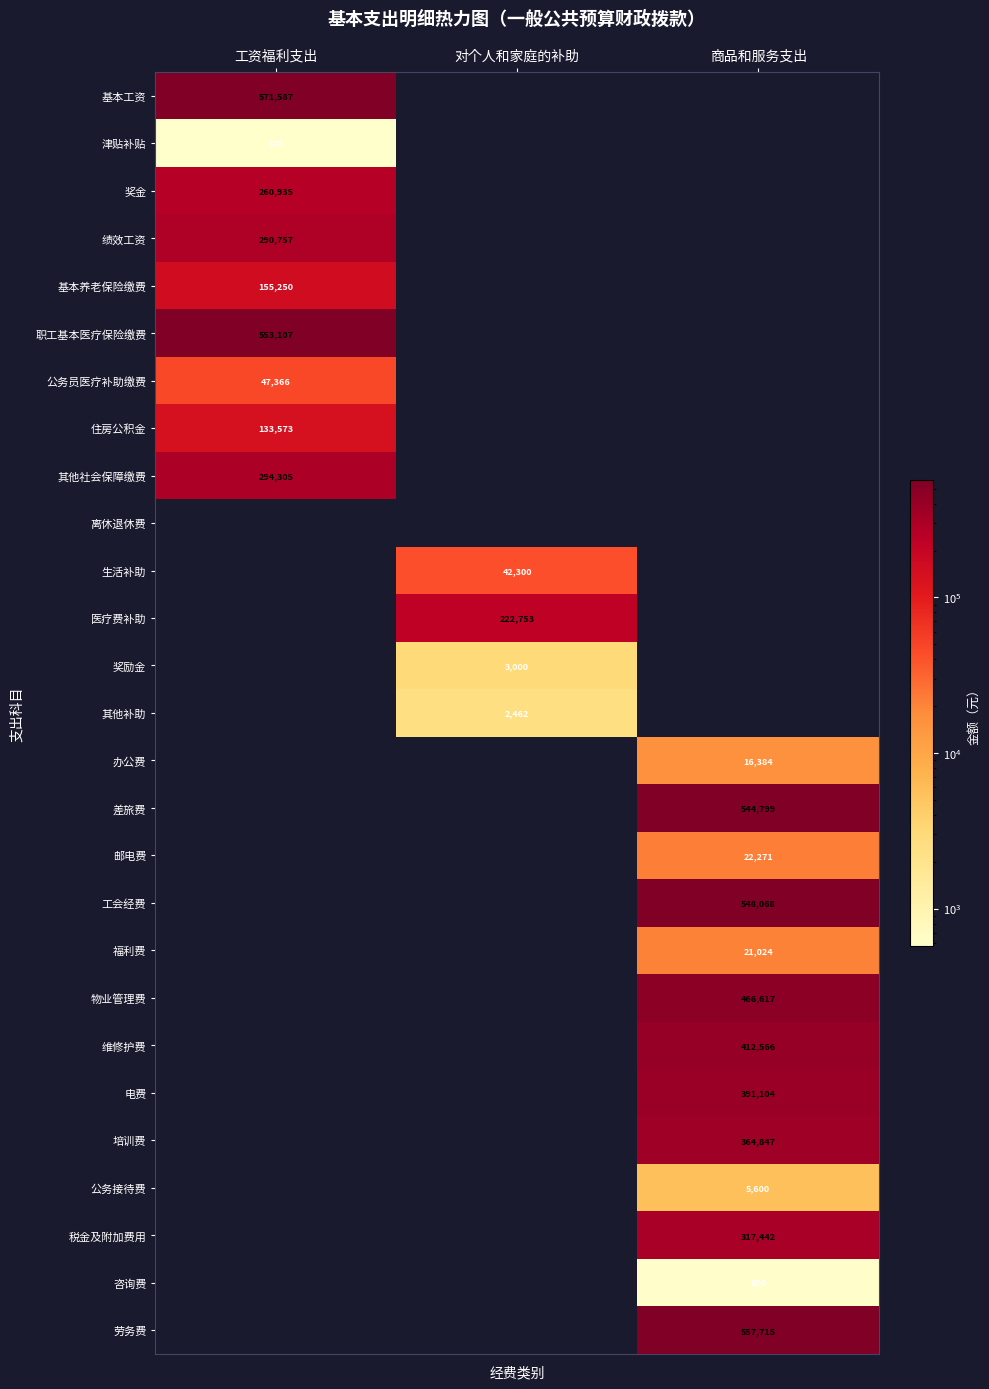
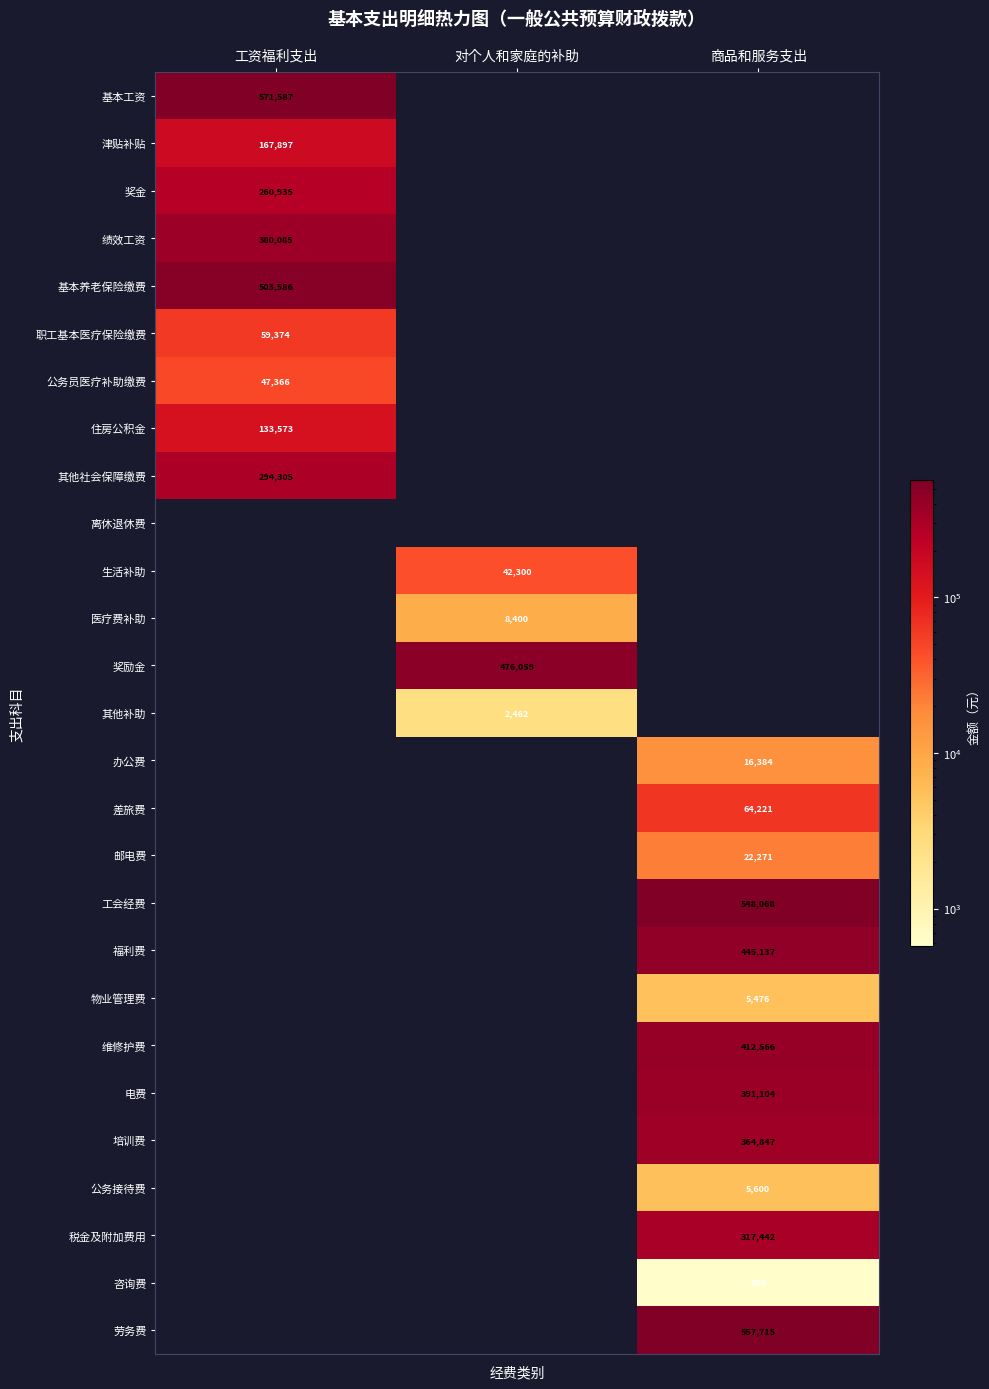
津贴补贴, 工资福利支出: 570 -> 167,897
绩效工资, 工资福利支出: 290,757 -> 380,085
基本养老保险缴费, 工资福利支出: 155,250 -> 503,586
职工基本医疗保险缴费, 工资福利支出: 553,107 -> 59,374
医疗费补助, 对个人和家庭的补助: 222,753 -> 8,400
奖励金, 对个人和家庭的补助: 3,000 -> 476,059
差旅费, 商品和服务支出: 544,799 -> 64,221
福利费, 商品和服务支出: 21,024 -> 445,137
物业管理费, 商品和服务支出: 466,617 -> 5,476
